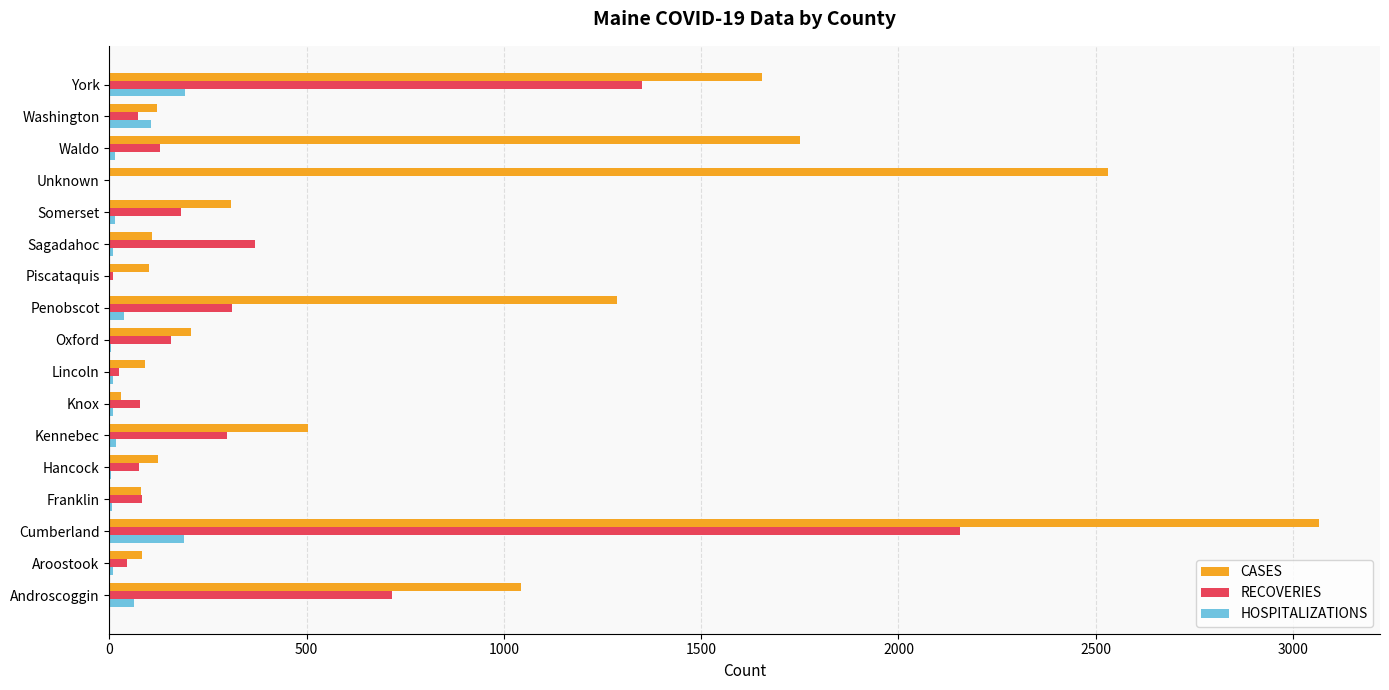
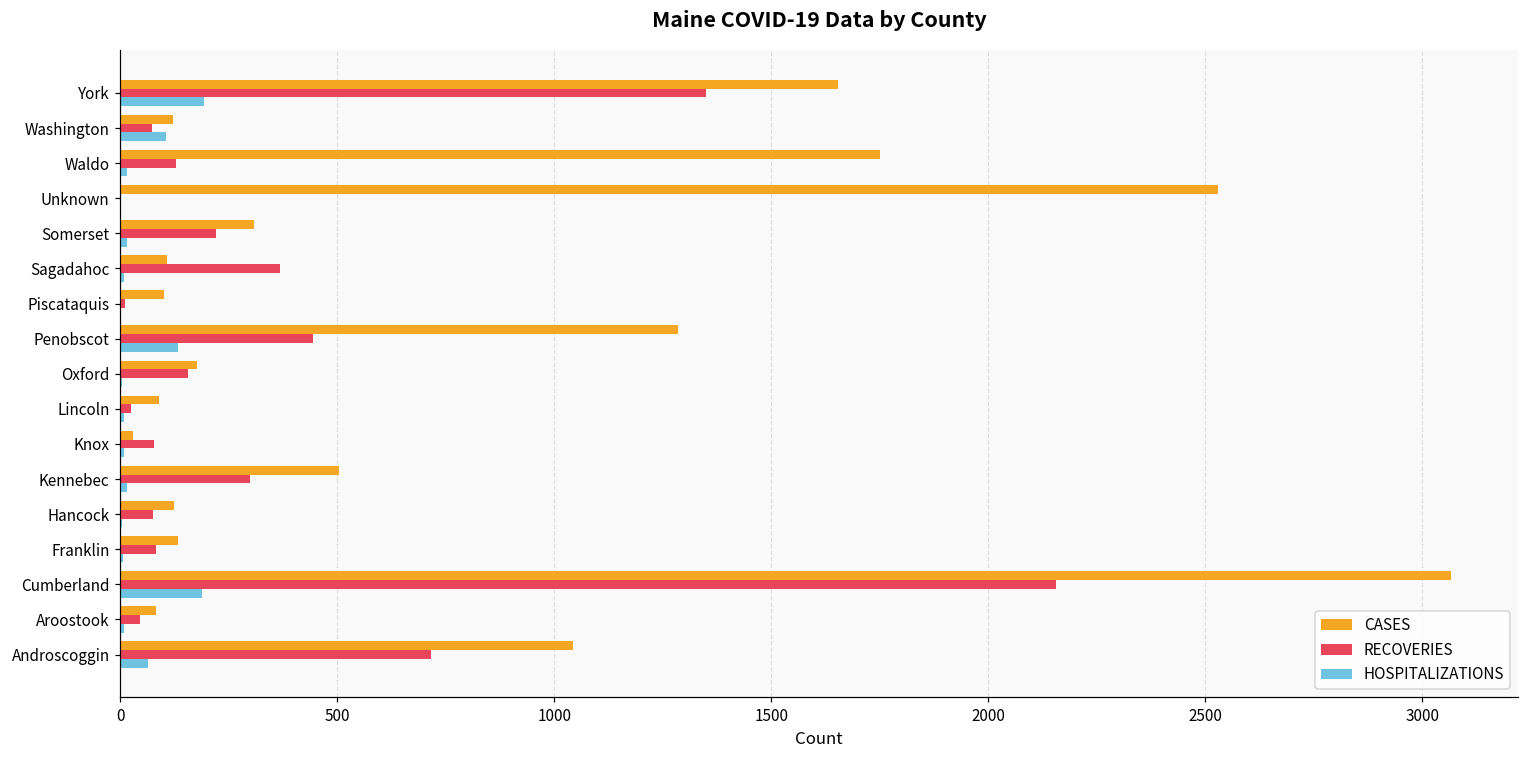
RECOVERIES, Somerset: 180 -> 220
RECOVERIES, Penobscot: 310 -> 440
HOSPITALIZATIONS, Penobscot: 40 -> 130
CASES, Oxford: 210 -> 180
CASES, Franklin: 80 -> 130
